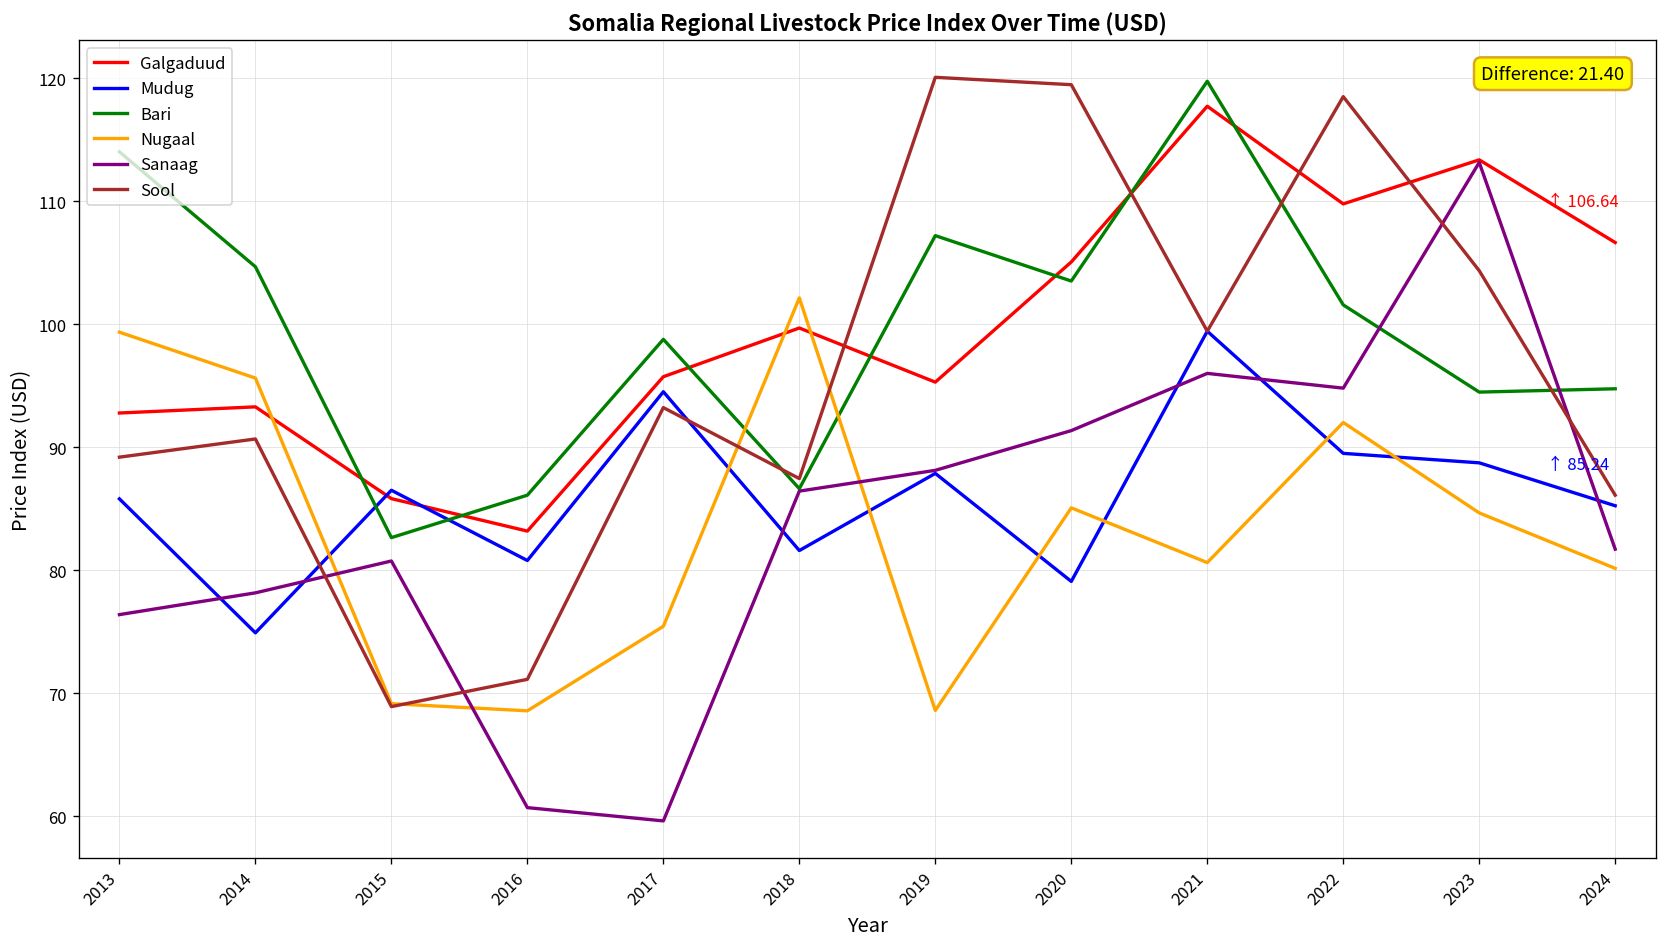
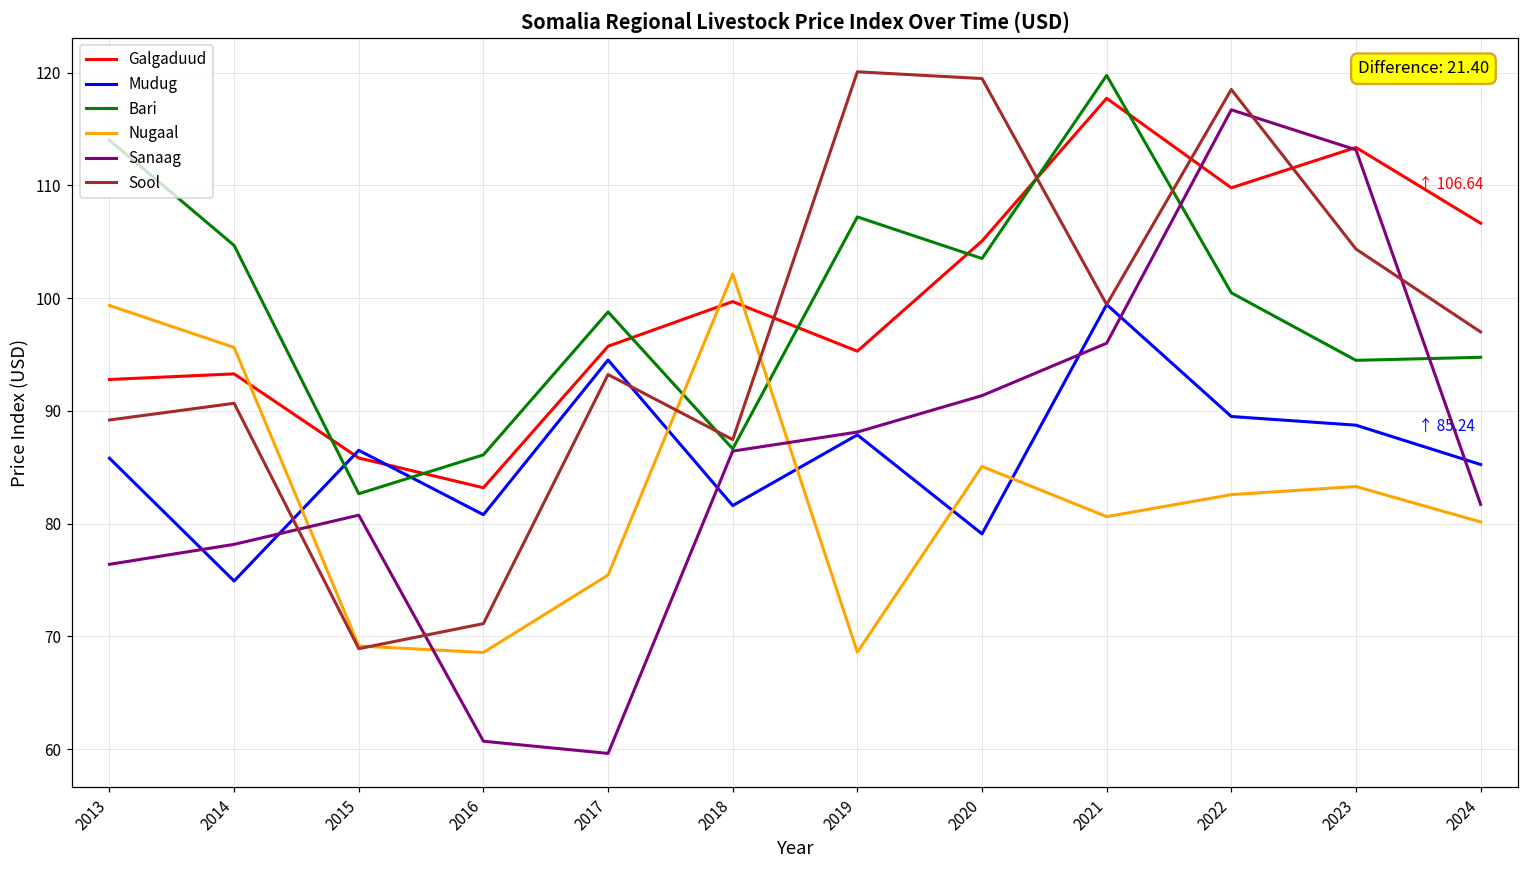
Bari, 2022: 101.6 -> 100.5
Nugaal, 2022: 92.0 -> 82.6
Sanaag, 2022: 94.8 -> 116.7
Nugaal, 2023: 84.7 -> 83.3
Sool, 2024: 86.1 -> 97.0
